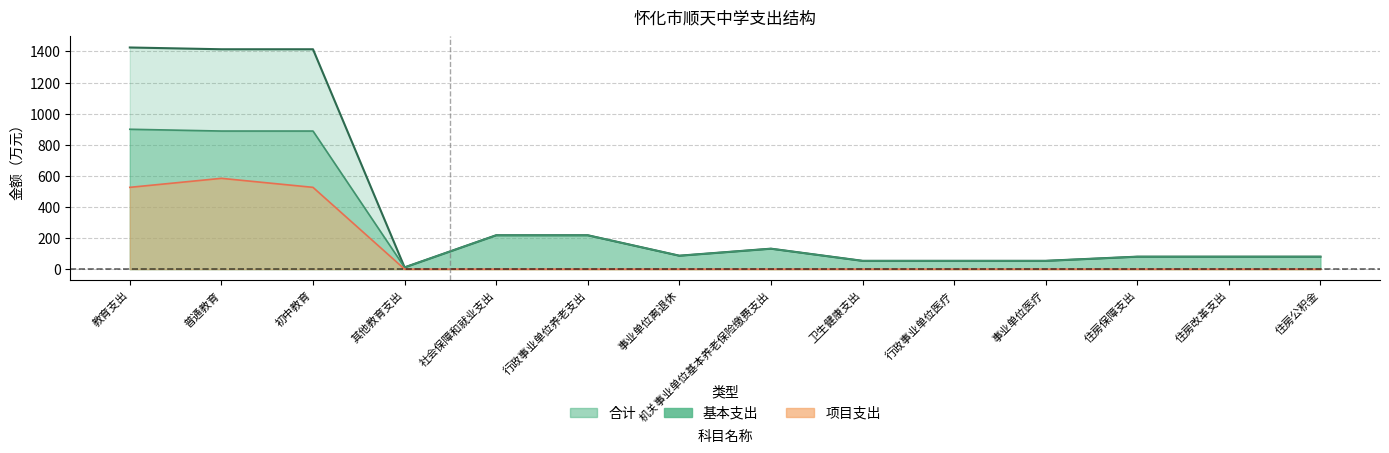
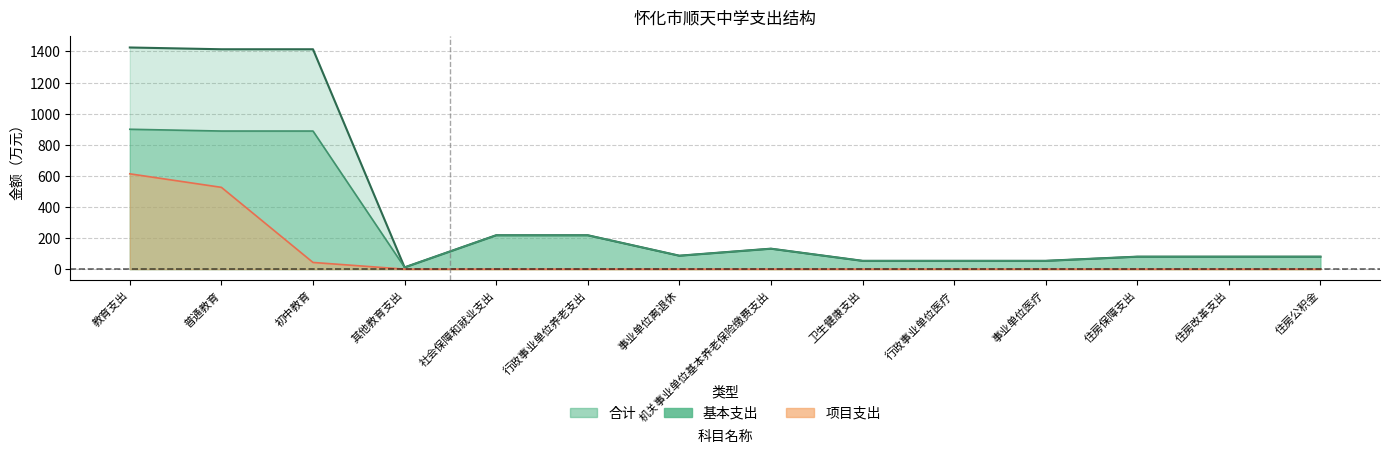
项目支出, 教育支出: 530 -> 610
项目支出, 普通教育: 580 -> 530
项目支出, 初中教育: 530 -> 40
